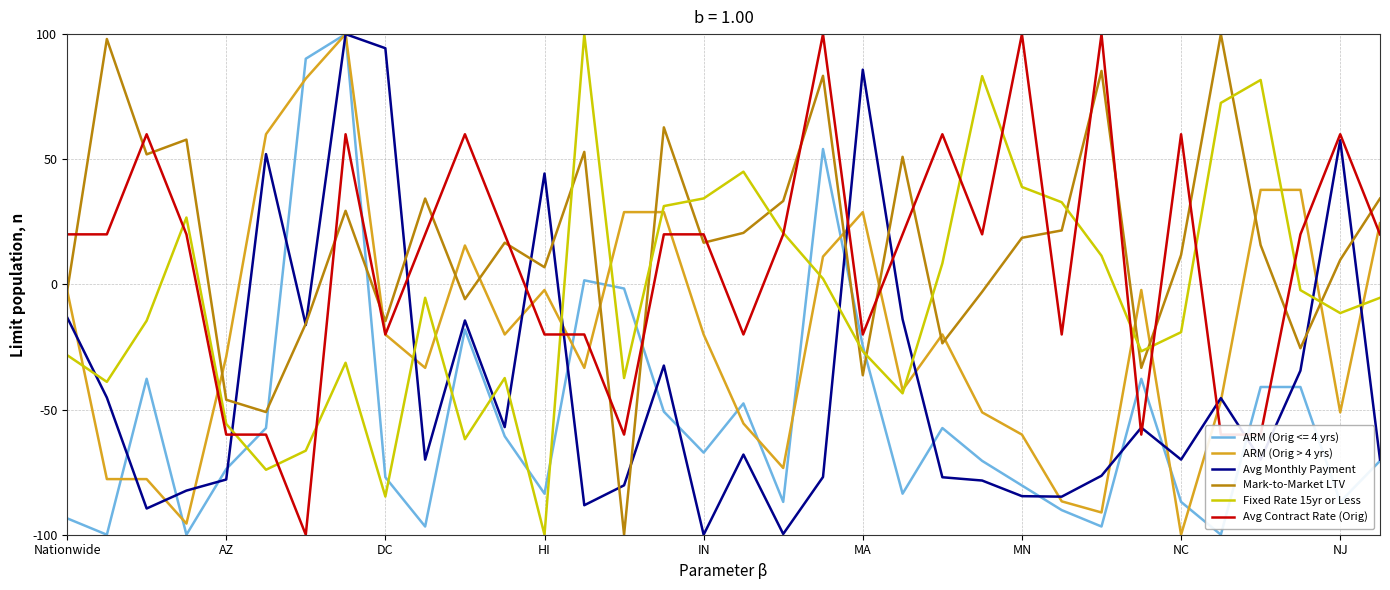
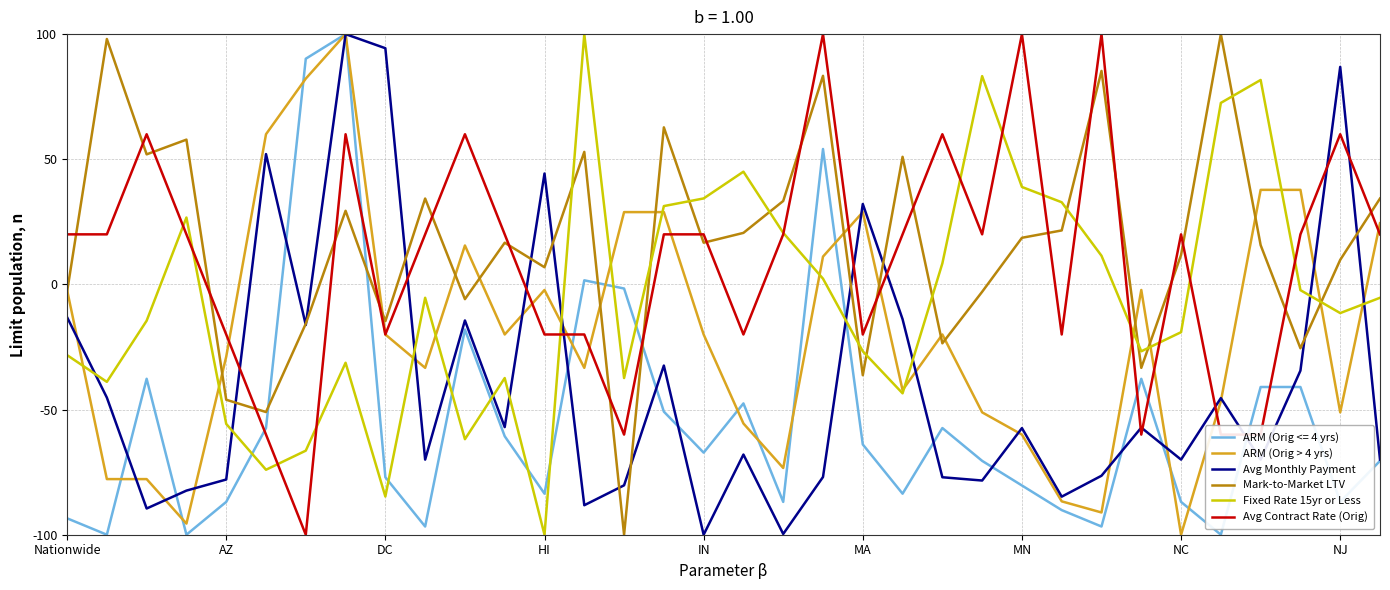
ARM (Orig <= 4 yrs), AZ: -74 -> -87
Avg Contract Rate (Orig), AZ: -60 -> -20
ARM (Orig <= 4 yrs), MA: -25 -> -64
Avg Monthly Payment, MA: 86 -> 32
Avg Monthly Payment, MN: -85 -> -57
Avg Contract Rate (Orig), NC: 60 -> 20
Avg Monthly Payment, NJ: 58 -> 87
